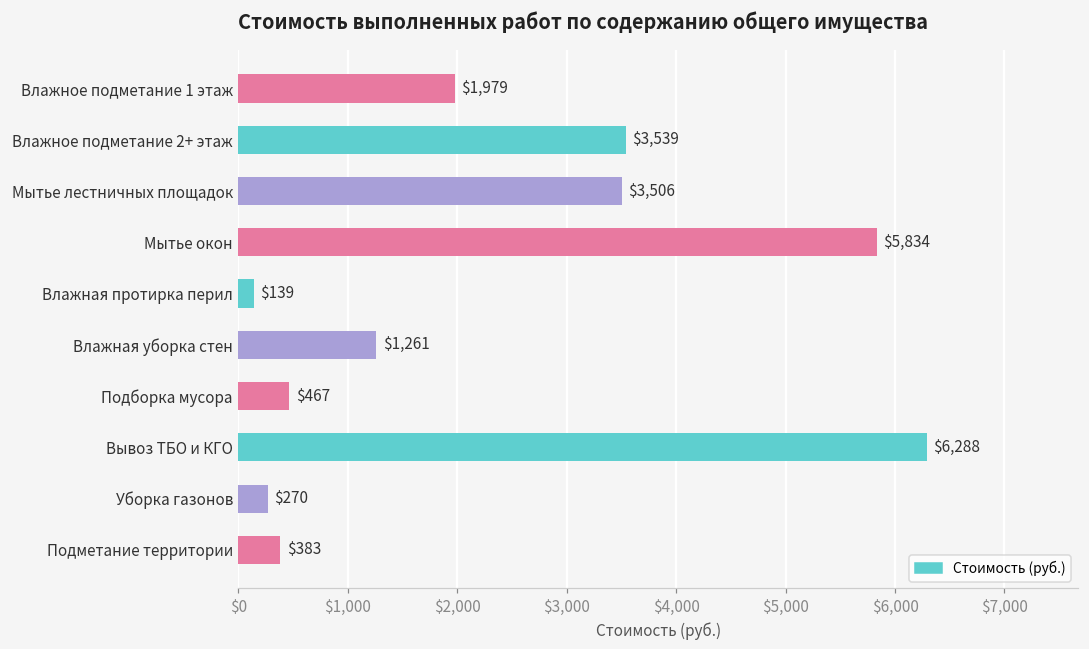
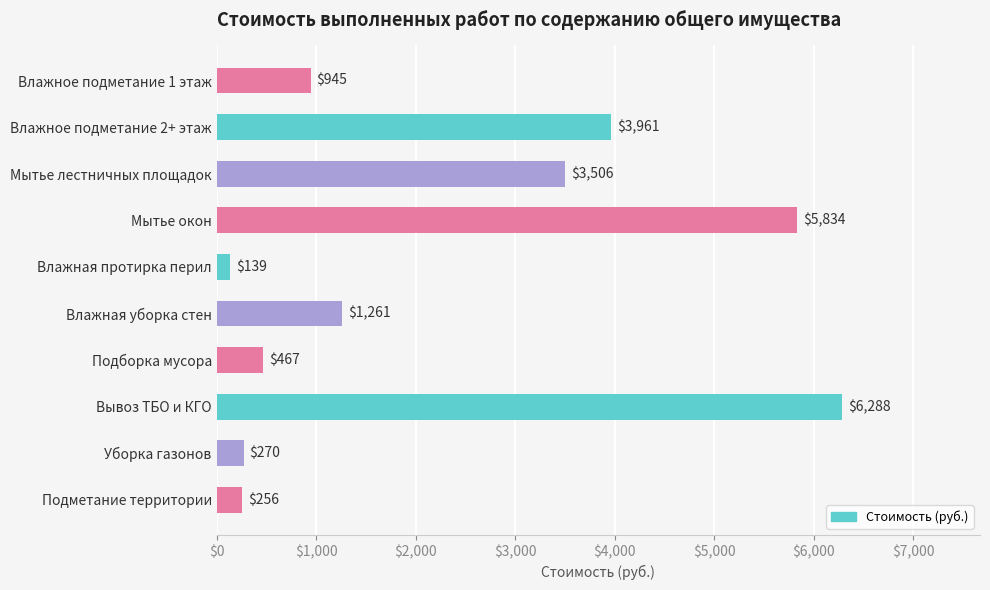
Влажное подметание 1 этаж: $1,979 -> $945
Влажное подметание 2+ этаж: $3,539 -> $3,961
Подметание территории: $383 -> $256
